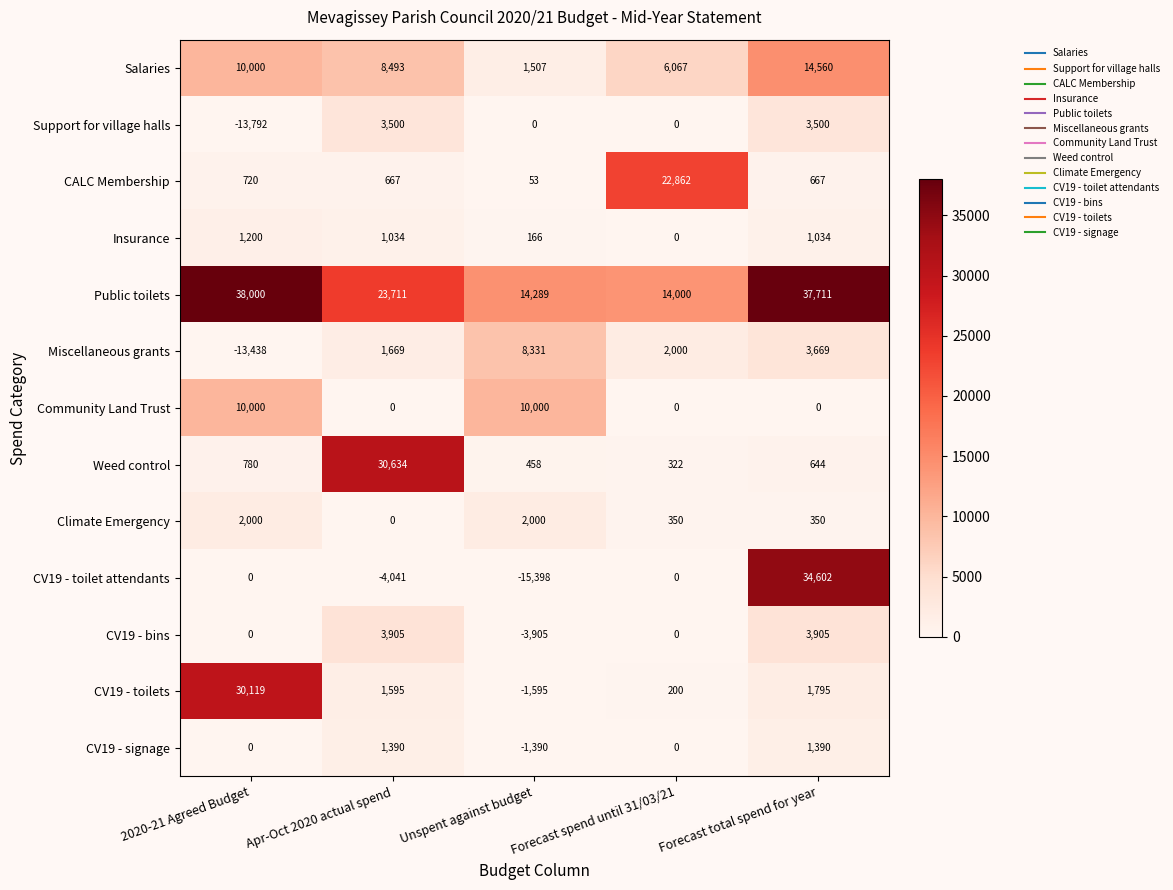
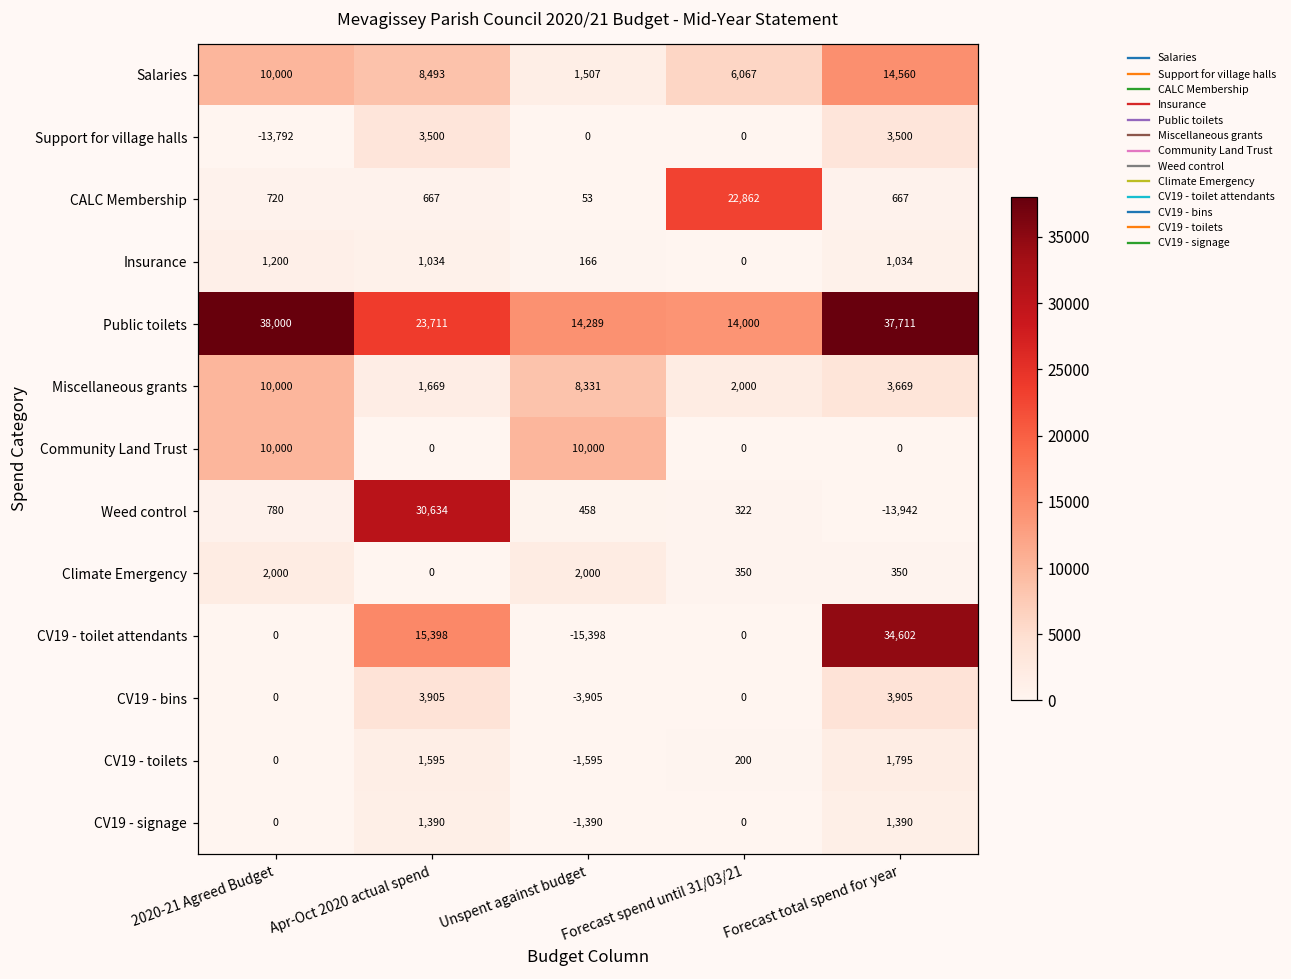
Miscellaneous grants, 2020-21 Agreed Budget: -13,438 -> 10,000
Weed control, Forecast total spend for year: 644 -> -13,942
CV19 - toilet attendants, Apr-Oct 2020 actual spend: -4,041 -> 15,398
CV19 - toilets, 2020-21 Agreed Budget: 30,119 -> 0
